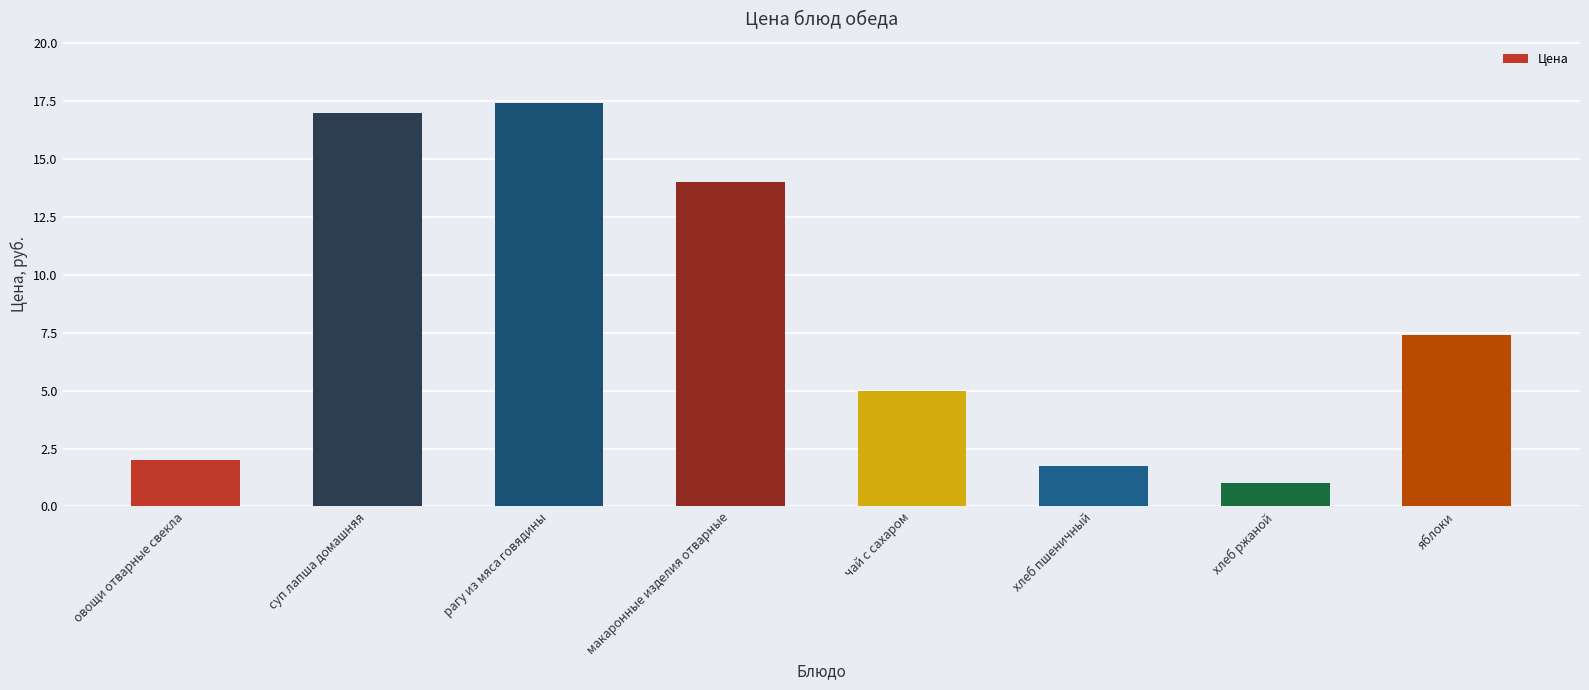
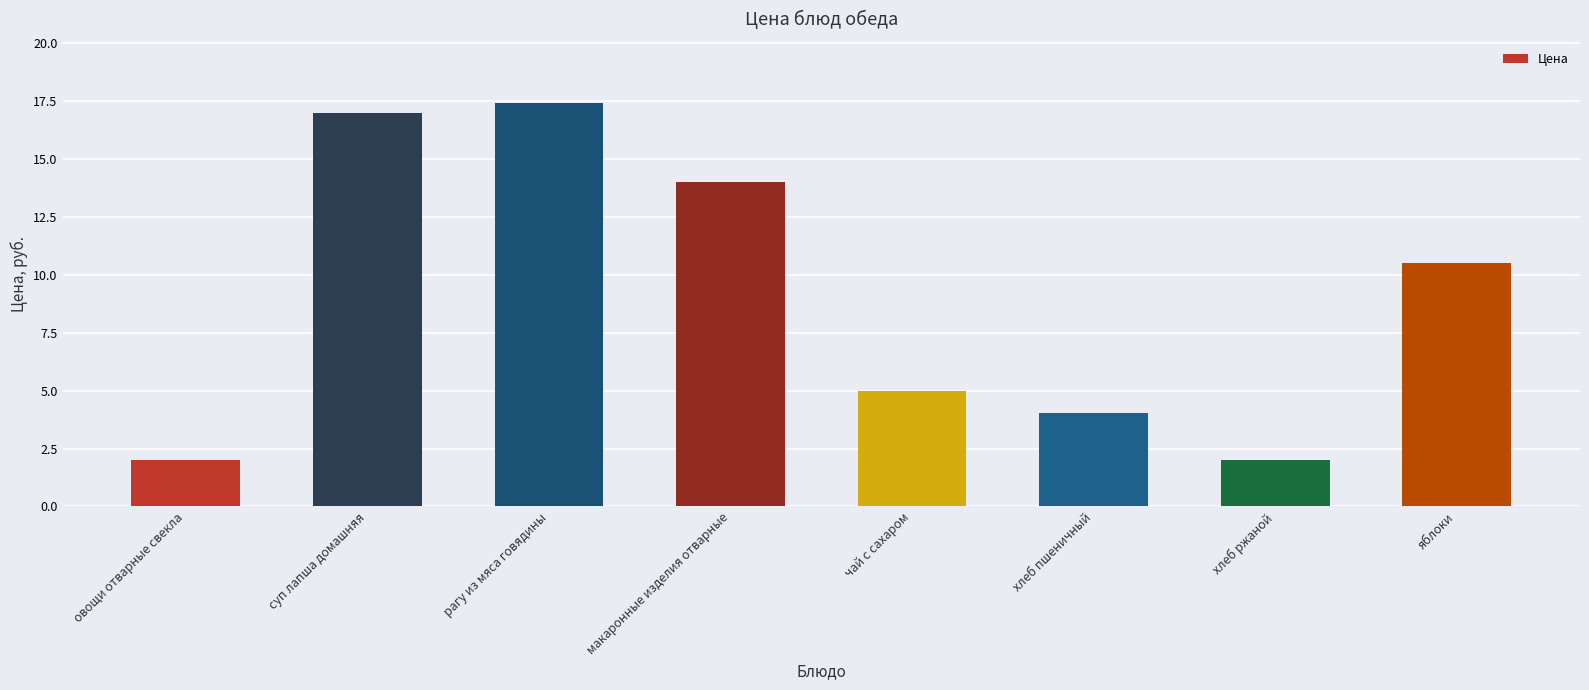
хлеб пшеничный: 1.8 -> 4.0
хлеб ржаной: 1 -> 2
яблоки: 7.4 -> 10.5
